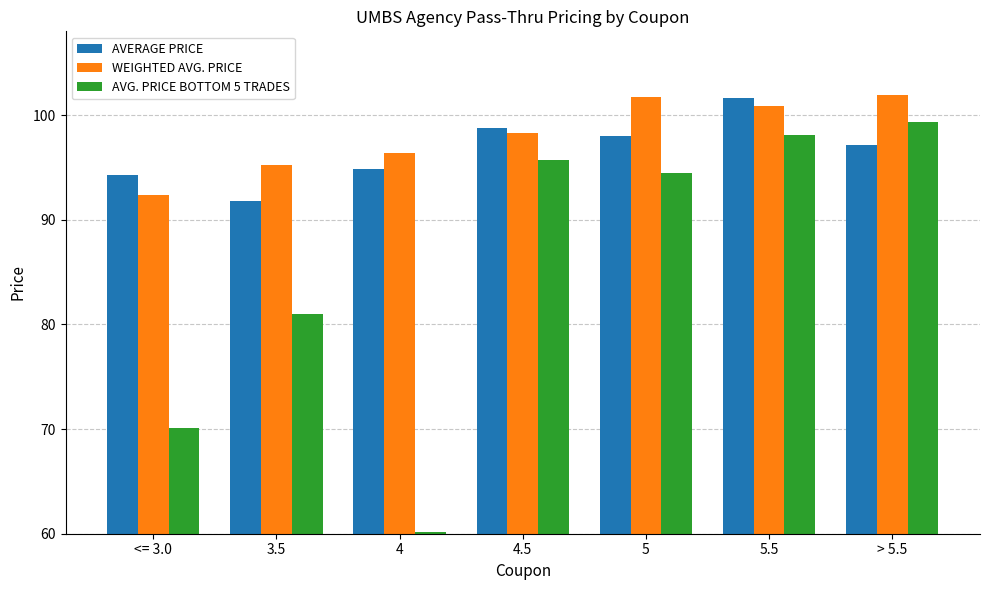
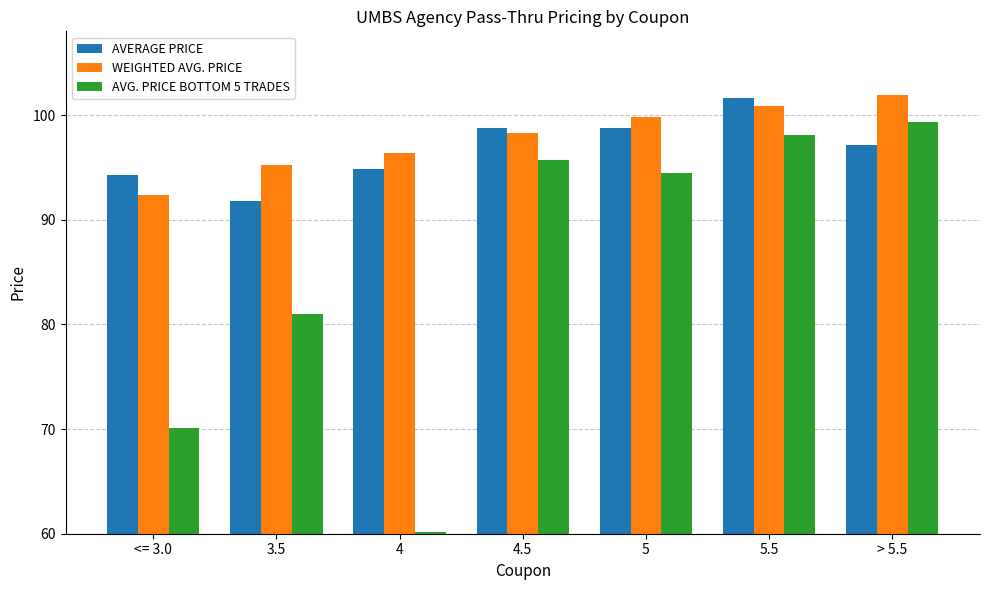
AVERAGE PRICE, 5: 98.0 -> 98.8
WEIGHTED AVG. PRICE, 5: 101.7 -> 99.8
